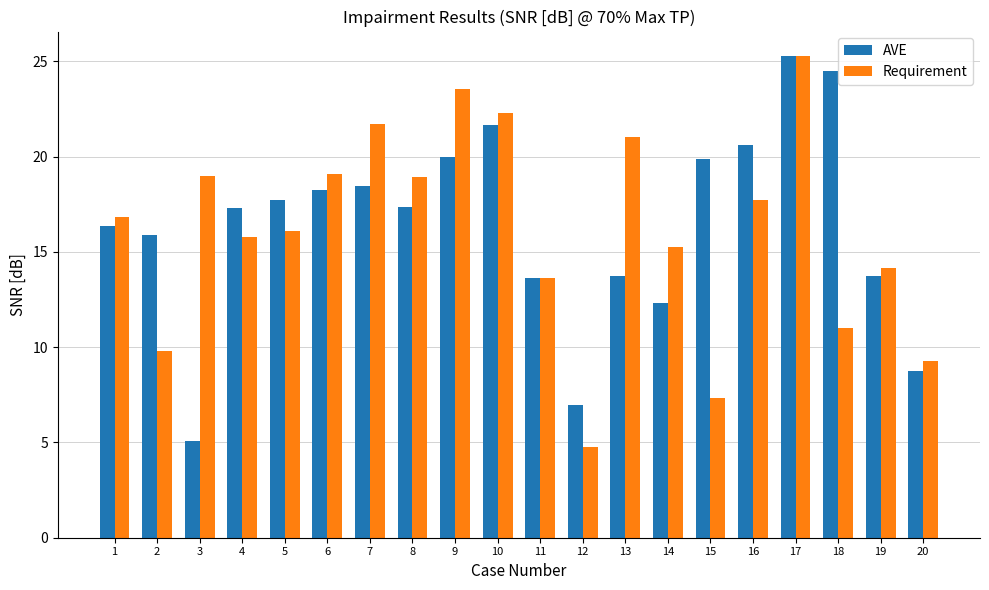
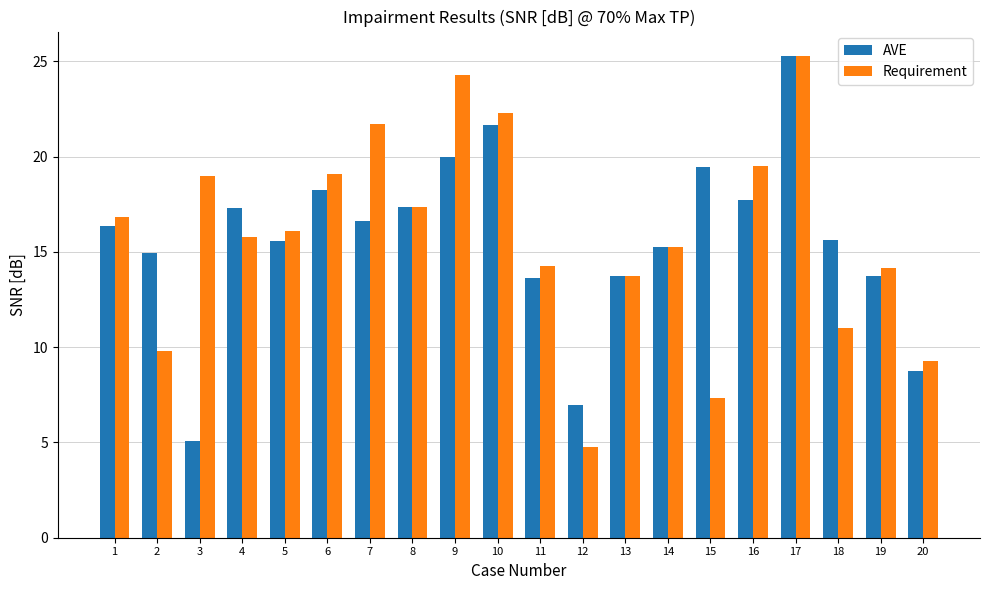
AVE, 2: 15.9 -> 14.9
AVE, 5: 17.7 -> 15.6
AVE, 7: 18.5 -> 16.6
Requirement, 8: 18.9 -> 17.3
Requirement, 9: 23.5 -> 24.3
Requirement, 11: 13.6 -> 14.3
Requirement, 13: 21.0 -> 13.8
AVE, 14: 12.3 -> 15.3
AVE, 15: 19.9 -> 19.4
AVE, 16: 20.6 -> 17.7
Requirement, 16: 17.7 -> 19.5
AVE, 18: 24.5 -> 15.6
